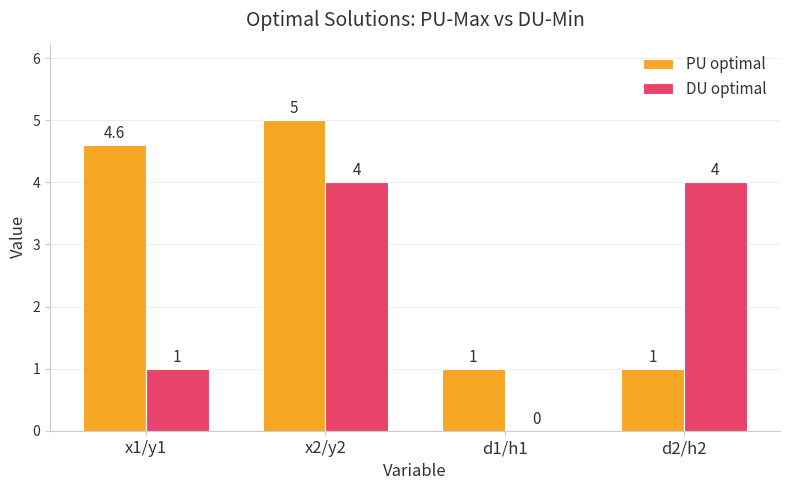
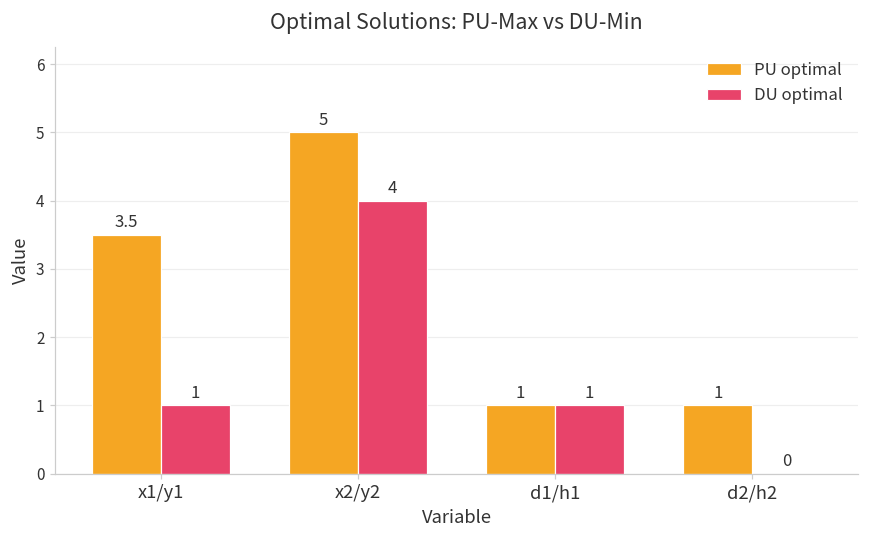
PU optimal, x1/y1: 4.6 -> 3.5
DU optimal, d1/h1: 0 -> 1
DU optimal, d2/h2: 4 -> 0
